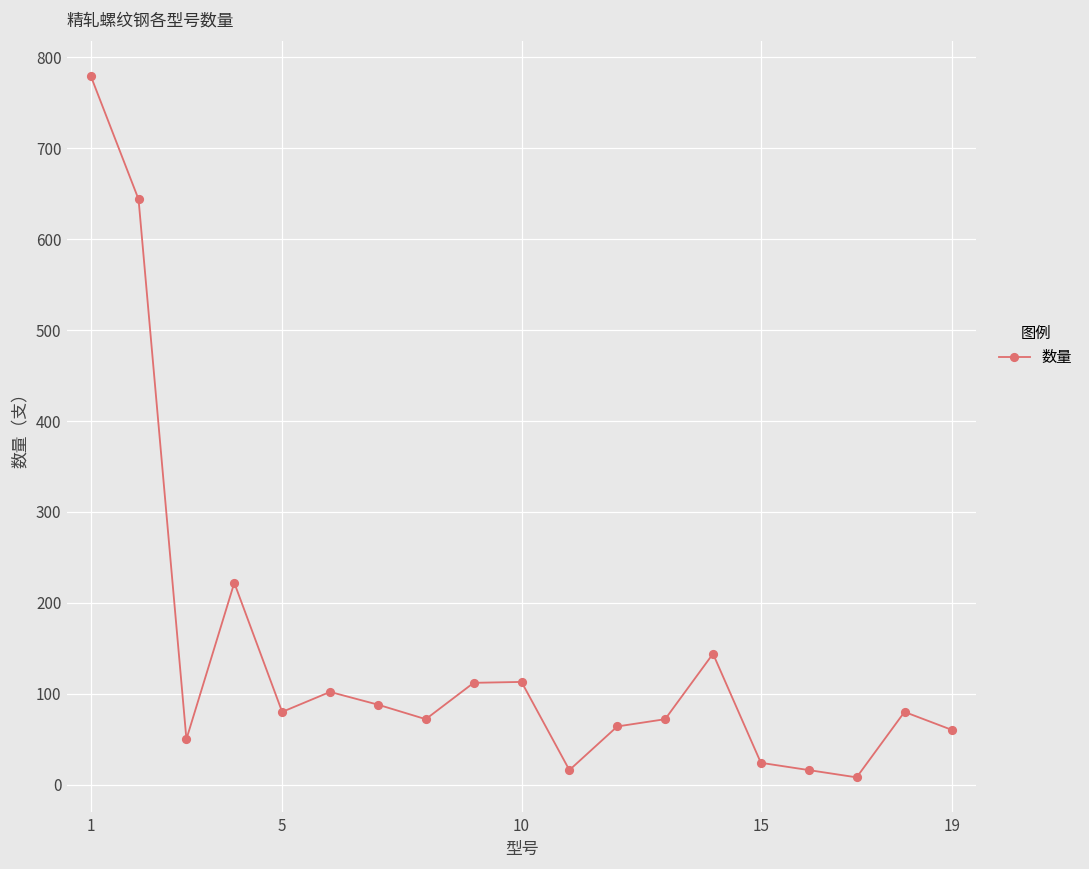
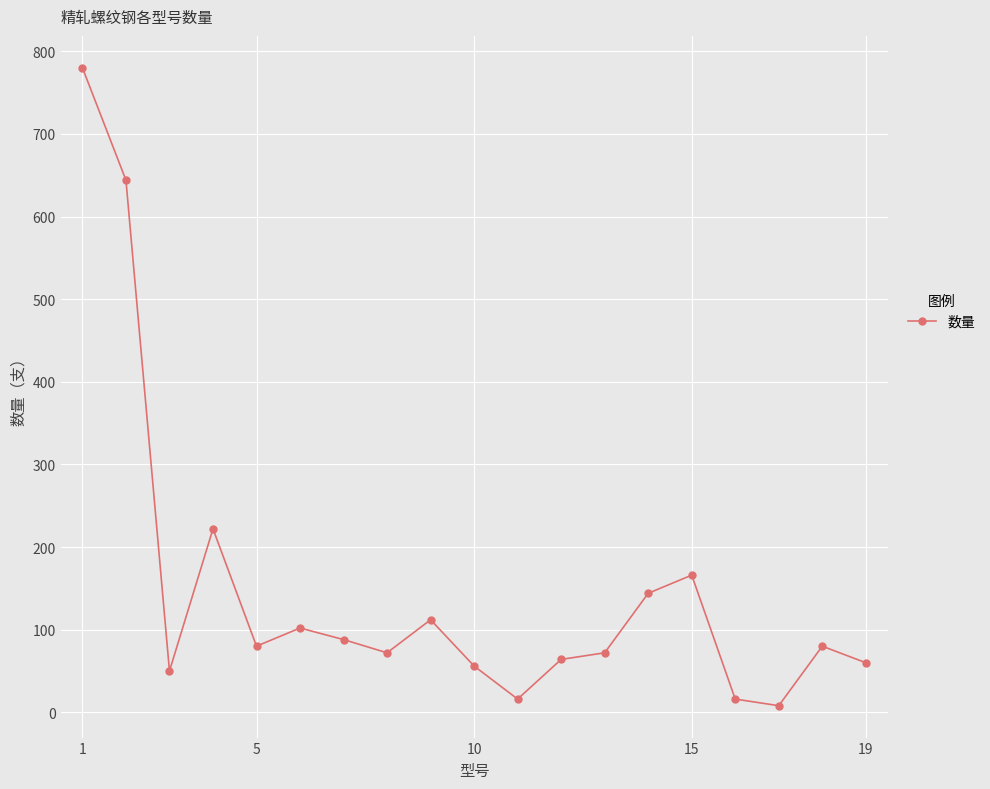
10: 110 -> 60
15: 20 -> 170
